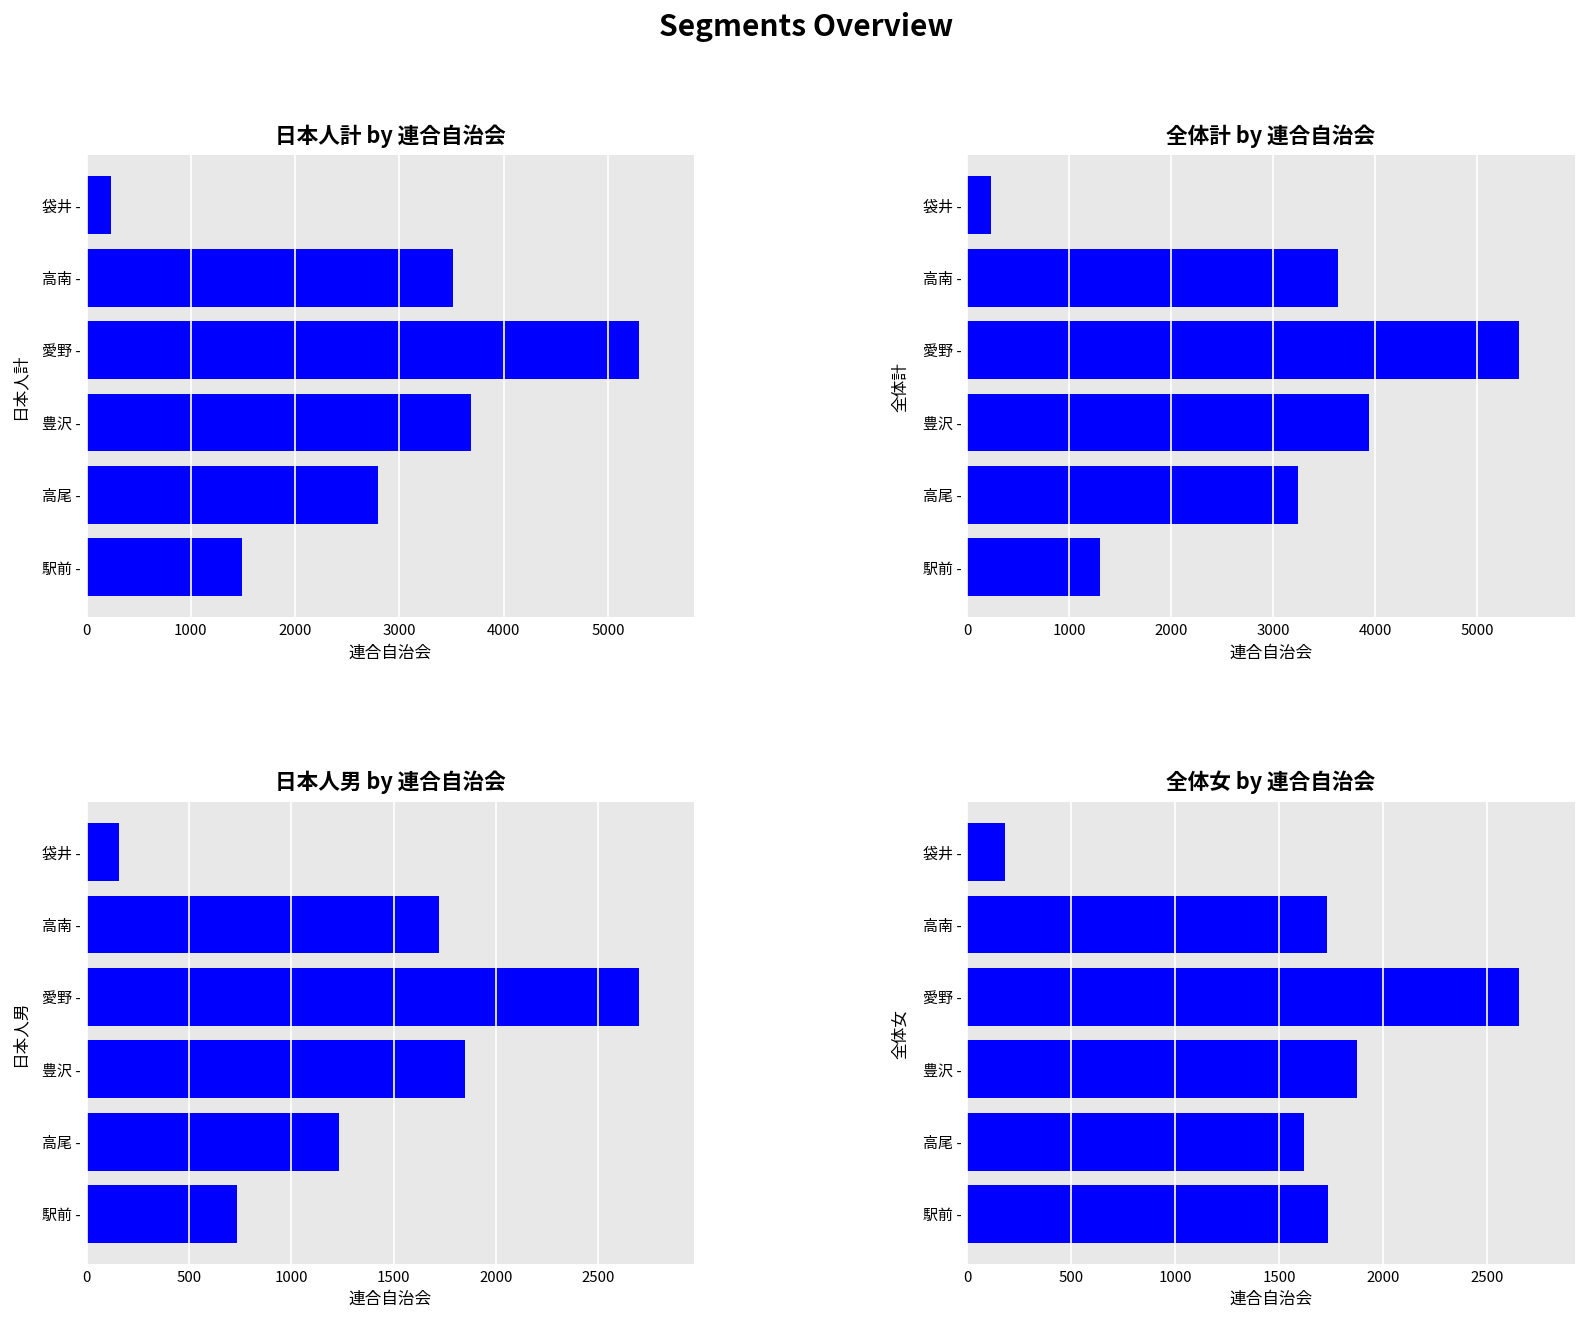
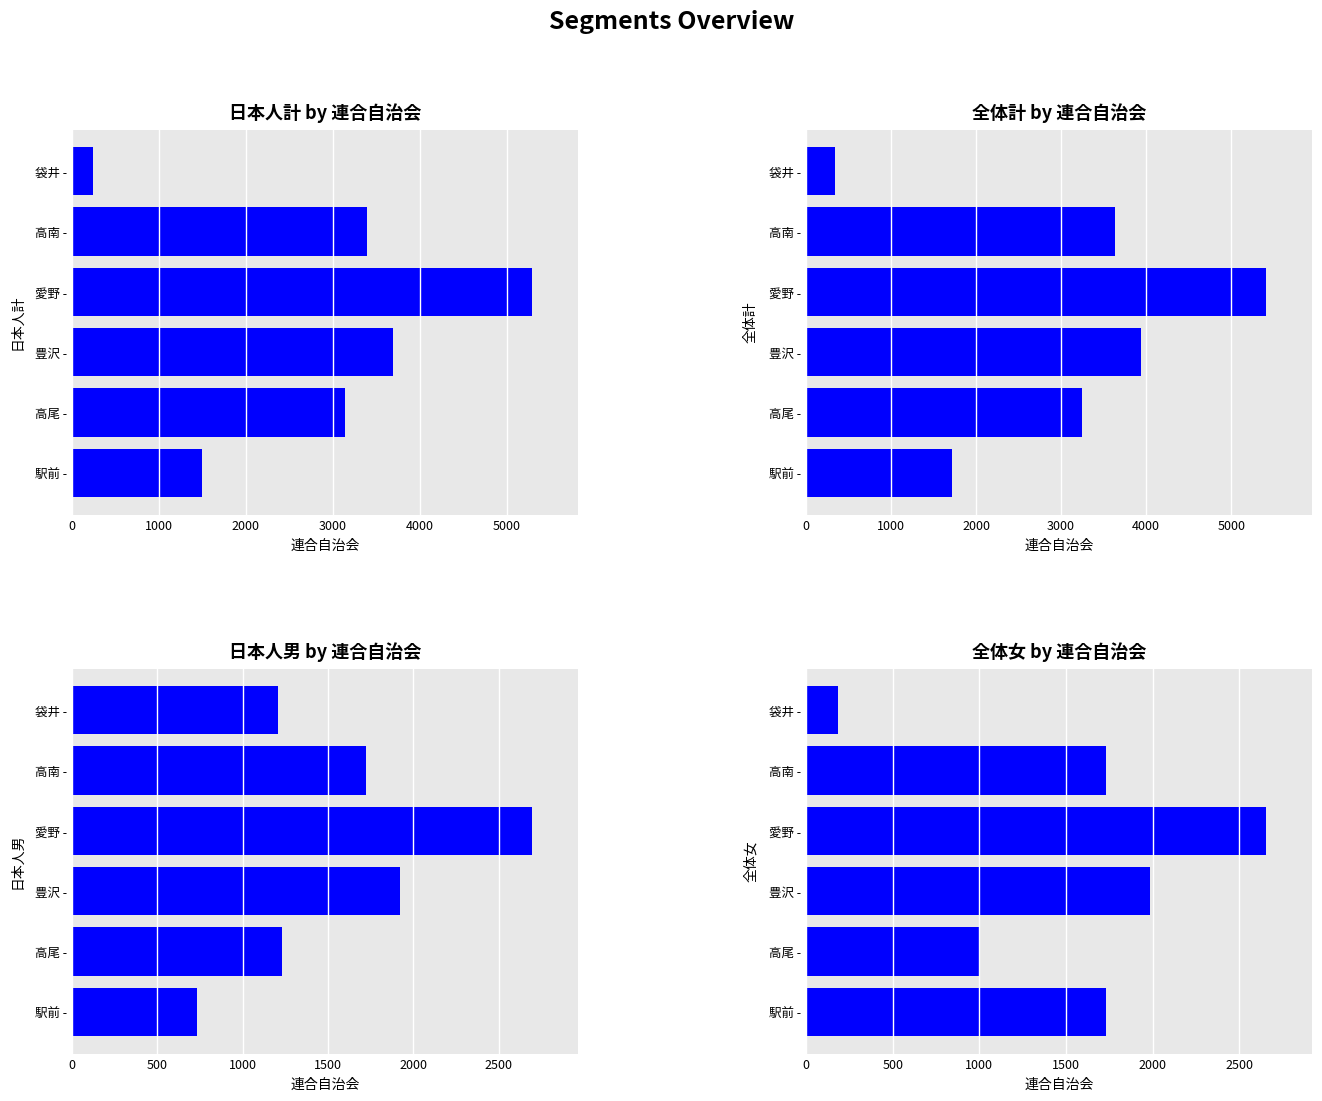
日本人計 by 連合自治会, 高南 -: 3500 -> 3400
日本人計 by 連合自治会, 高尾 -: 2800 -> 3100
全体計 by 連合自治会, 袋井 -: 200 -> 300
全体計 by 連合自治会, 駅前 -: 1300 -> 1700
日本人男 by 連合自治会, 袋井 -: 160 -> 1210
日本人男 by 連合自治会, 豊沢 -: 1850 -> 1920
全体女 by 連合自治会, 豊沢 -: 1870 -> 1980
全体女 by 連合自治会, 高尾 -: 1620 -> 1000
